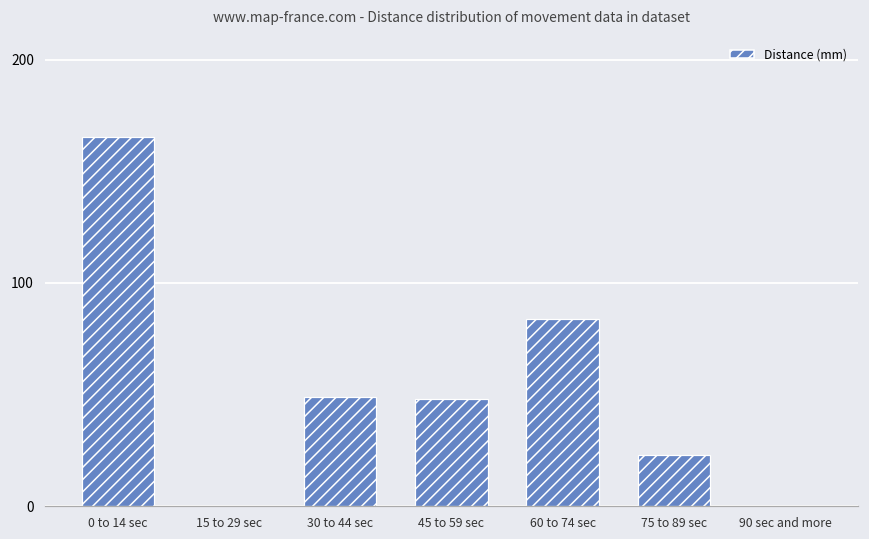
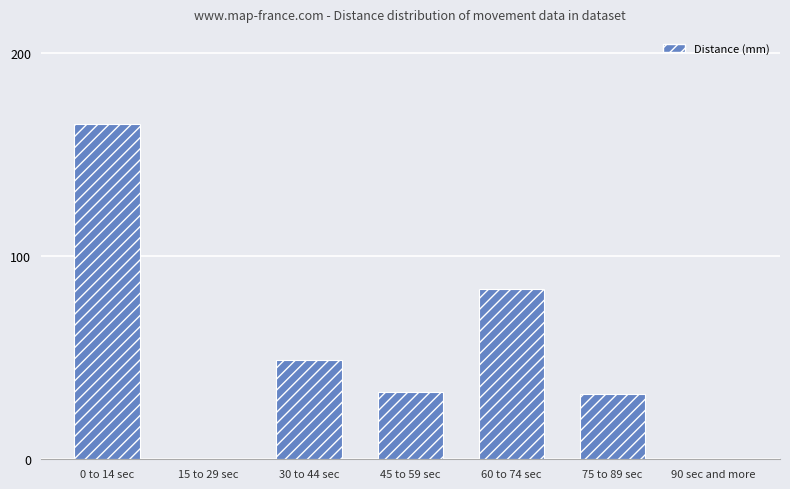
45 to 59 sec: 48 -> 33
75 to 89 sec: 23 -> 32
